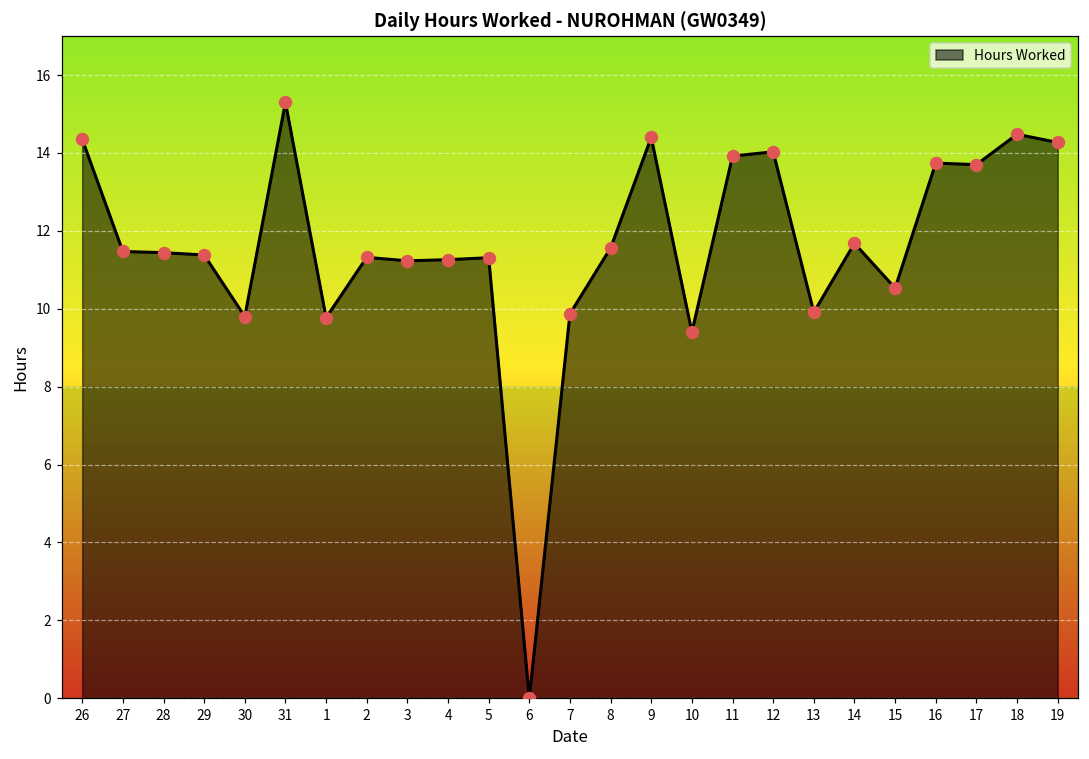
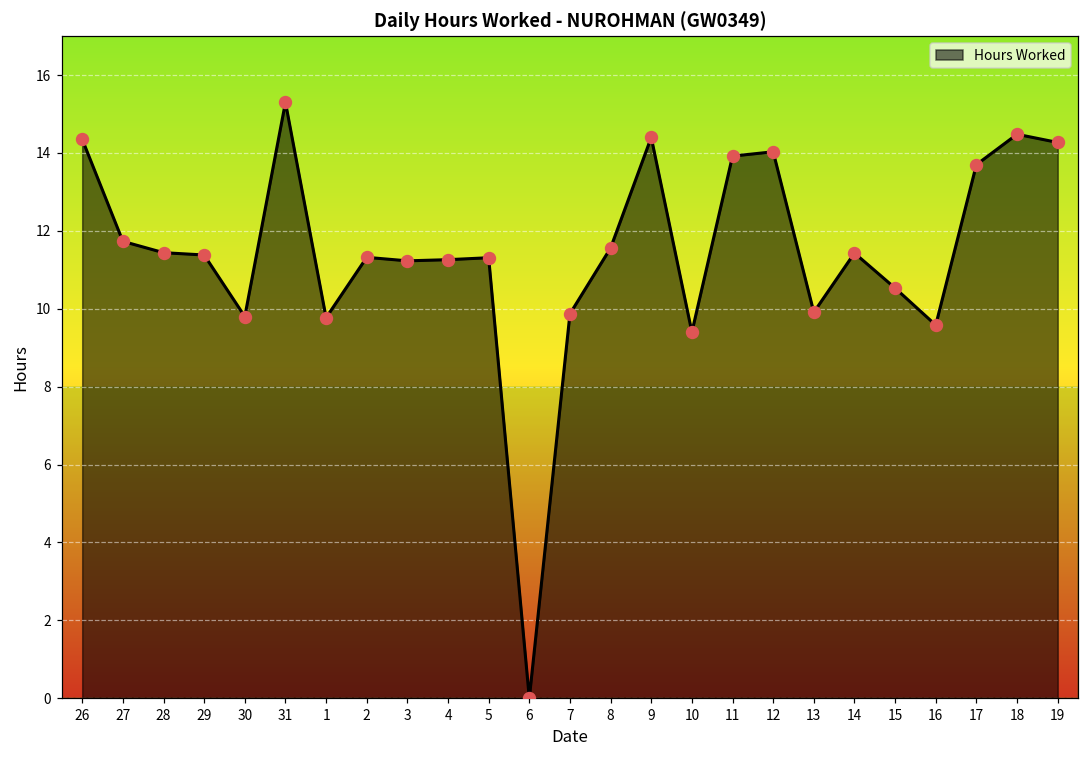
27: 11.5 -> 11.7
14: 11.7 -> 11.4
16: 13.7 -> 9.6
